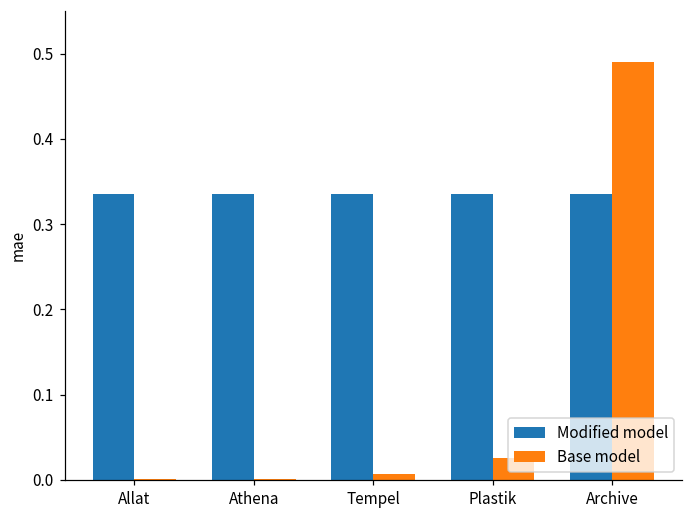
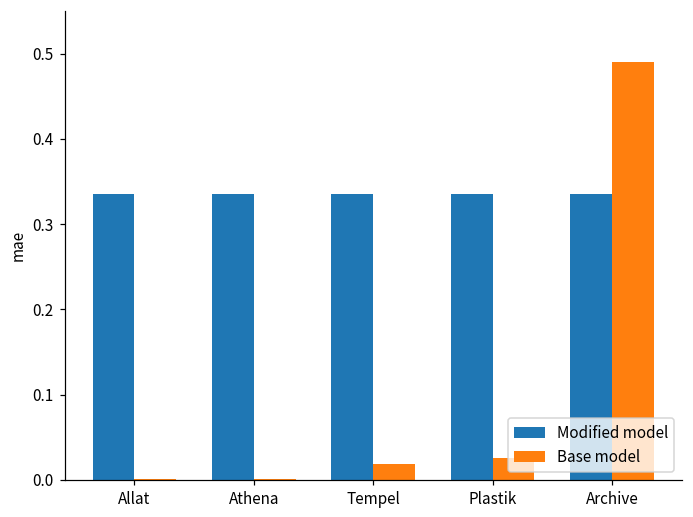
Base model, Tempel: 0.01 -> 0.02
